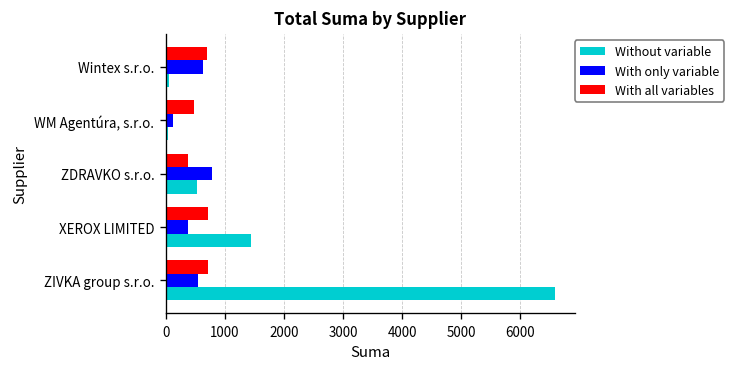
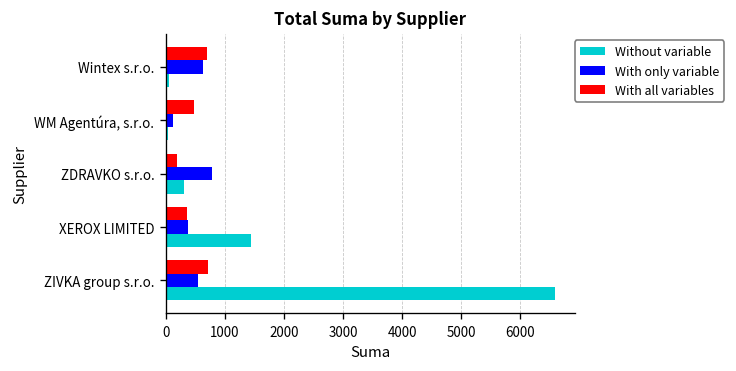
With all variables, ZDRAVKO s.r.o.: 400 -> 200
Without variable, ZDRAVKO s.r.o.: 500 -> 300
With all variables, XEROX LIMITED: 700 -> 400
